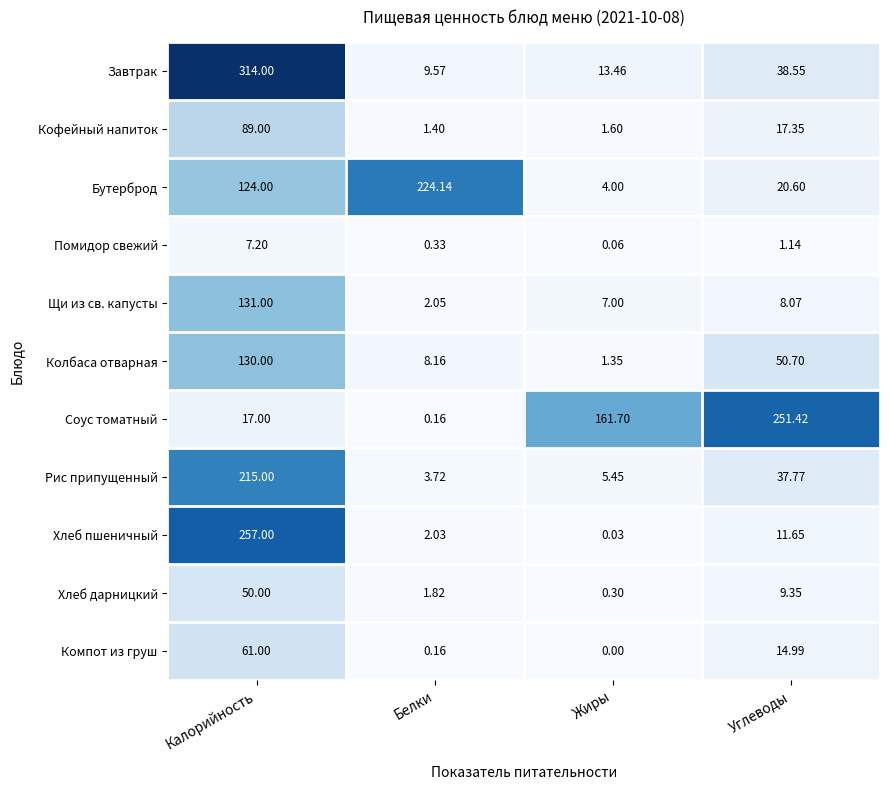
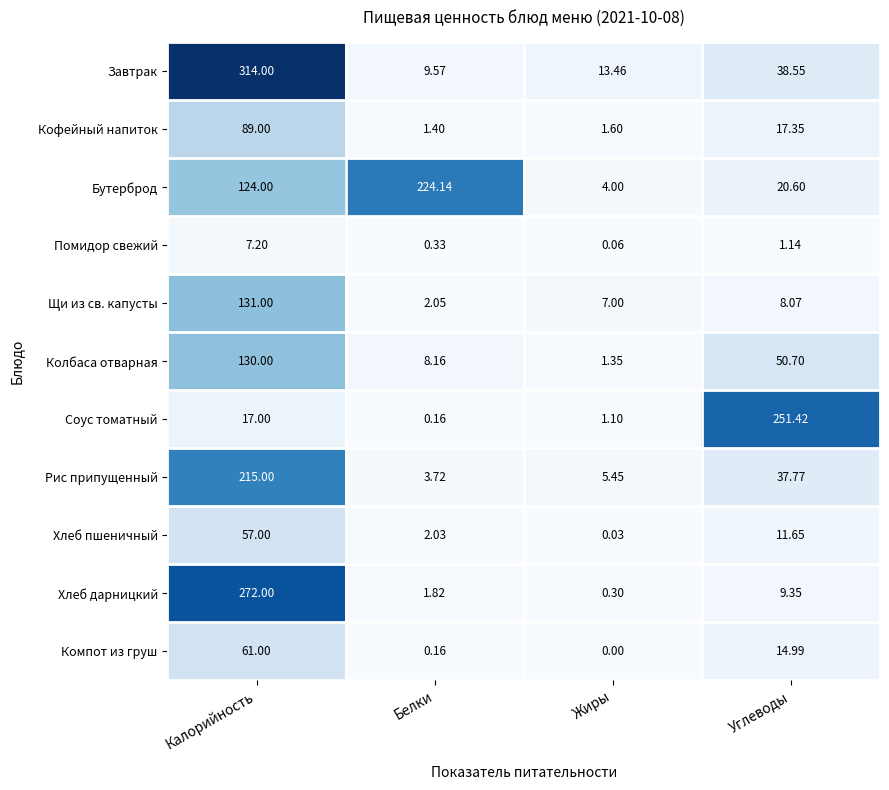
Соус томатный, Жиры: 161.70 -> 1.10
Хлеб пшеничный, Калорийность: 257.00 -> 57.00
Хлеб дарницкий, Калорийность: 50.00 -> 272.00
